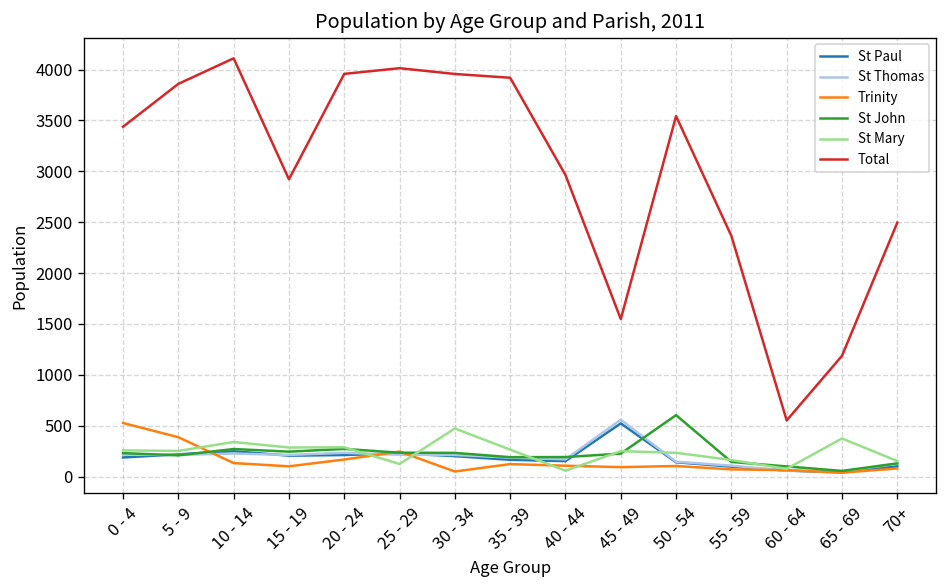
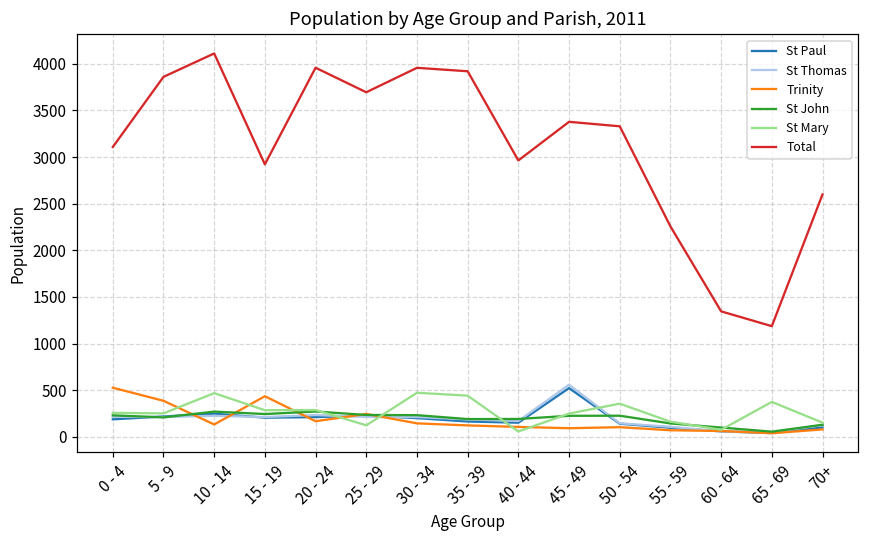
Total, 0 - 4: 3400 -> 3100
St Mary, 10 - 14: 300 -> 500
Trinity, 15 - 19: 100 -> 400
Total, 25 - 29: 4000 -> 3700
Trinity, 30 - 34: 50 -> 150
St Mary, 35 - 39: 300 -> 400
Total, 45 - 49: 1500 -> 3400
St John, 50 - 54: 600 -> 200
St Mary, 50 - 54: 200 -> 400
Total, 50 - 54: 3500 -> 3300
Total, 55 - 59: 2400 -> 2300
Total, 60 - 64: 600 -> 1300
Total, 70+: 2500 -> 2600
